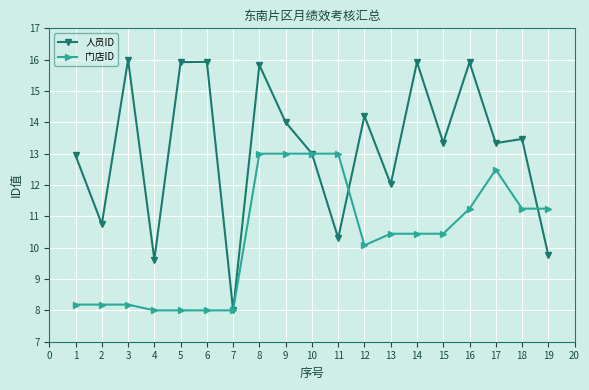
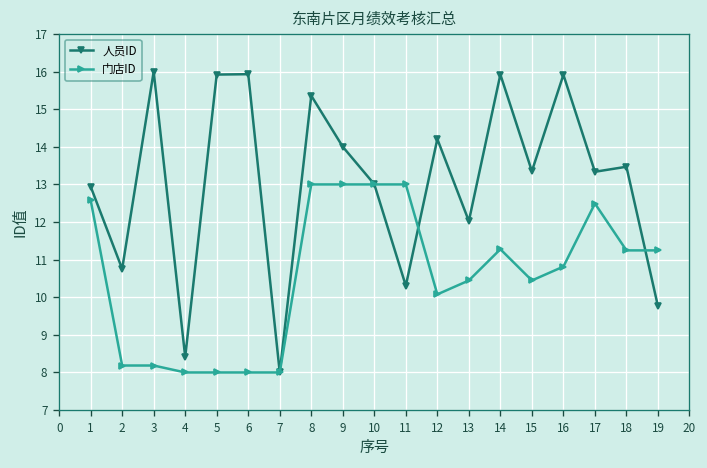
门店ID, 1: 8.2 -> 12.6
人员ID, 4: 9.6 -> 8.4
人员ID, 8: 15.8 -> 15.4
门店ID, 14: 10.4 -> 11.3
门店ID, 16: 11.2 -> 10.8
